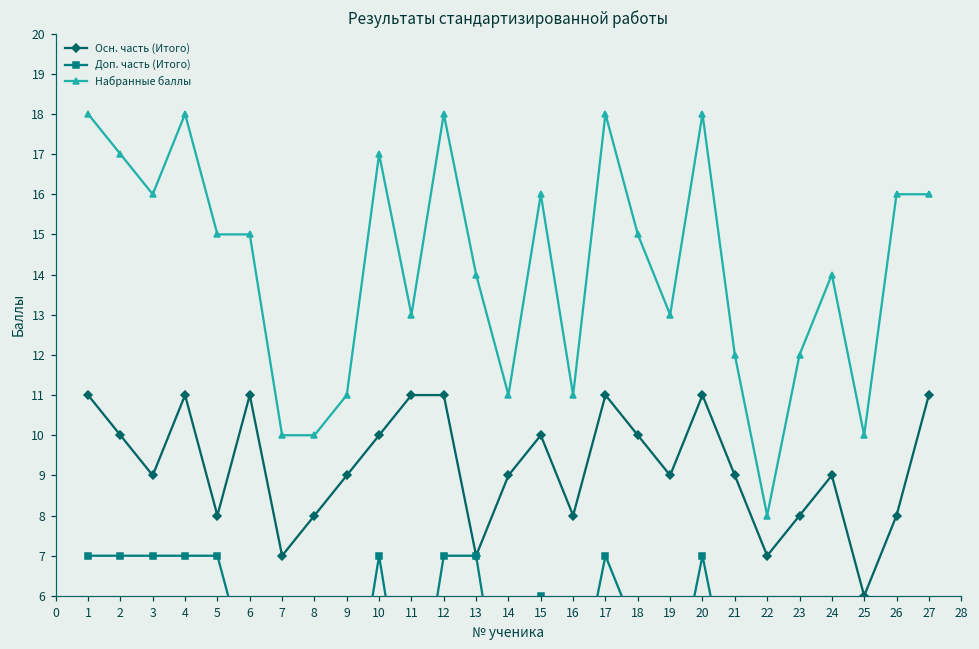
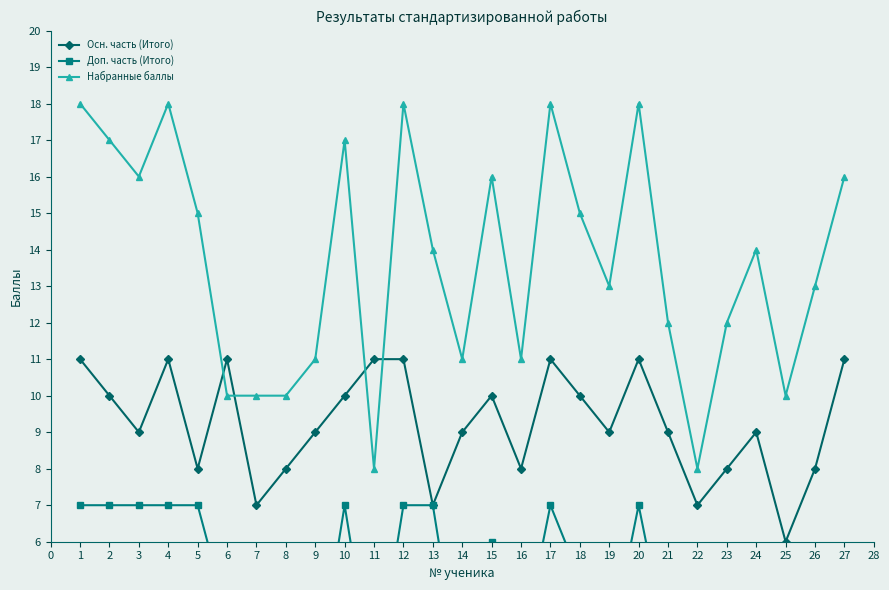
Набранные баллы, 6: 15 -> 10
Набранные баллы, 11: 13 -> 8
Набранные баллы, 26: 16 -> 13
